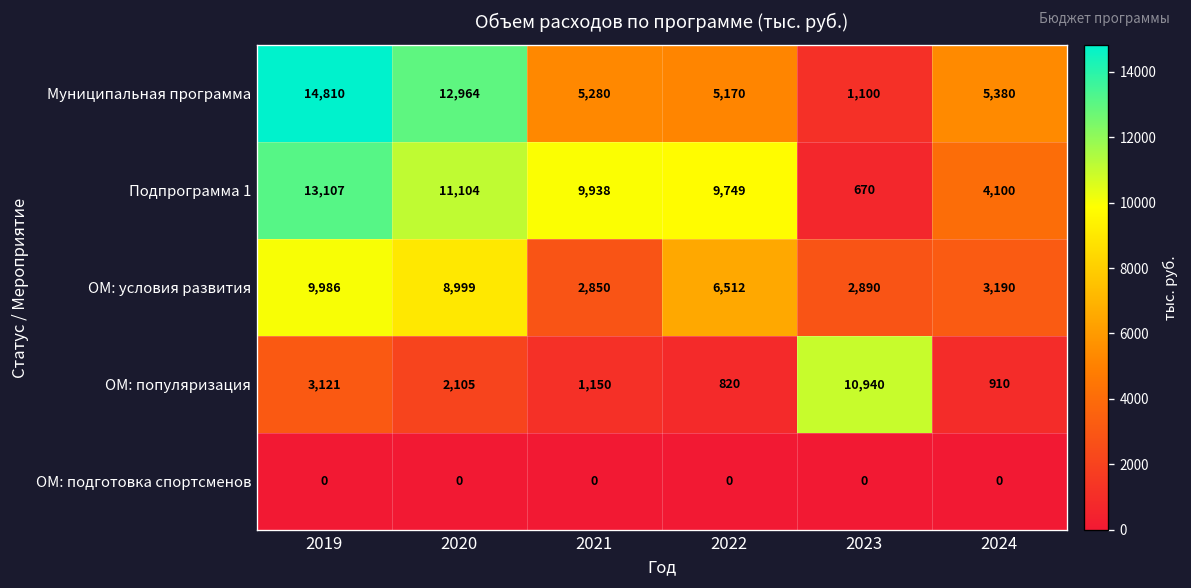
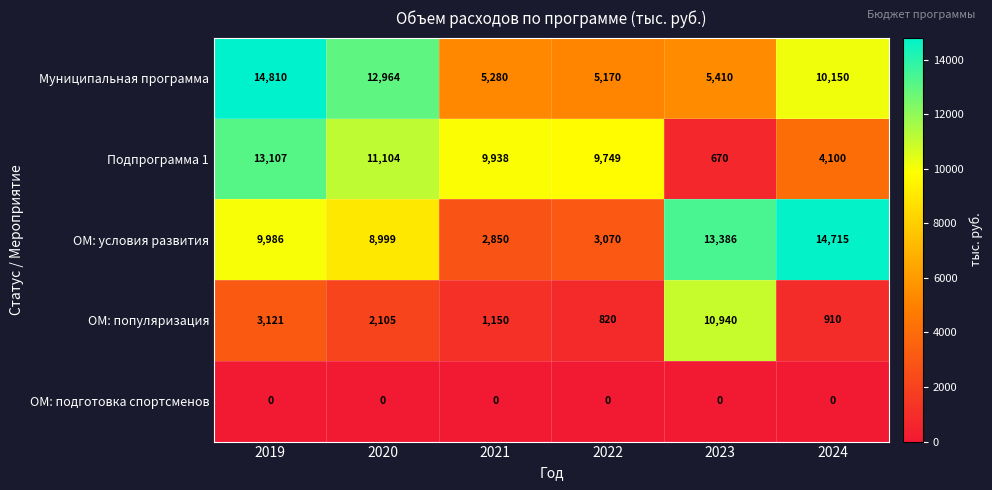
Муниципальная программа, 2023: 1,100 -> 5,410
Муниципальная программа, 2024: 5,380 -> 10,150
ОМ: условия развития, 2022: 6,512 -> 3,070
ОМ: условия развития, 2023: 2,890 -> 13,386
ОМ: условия развития, 2024: 3,190 -> 14,715
